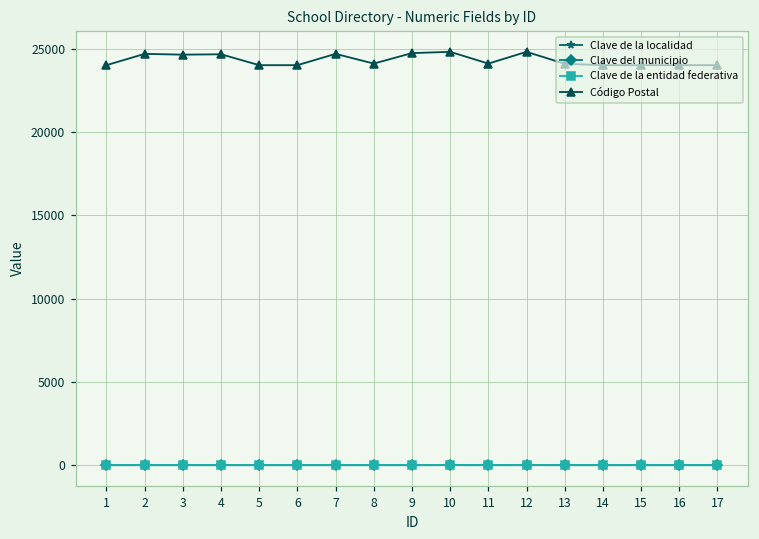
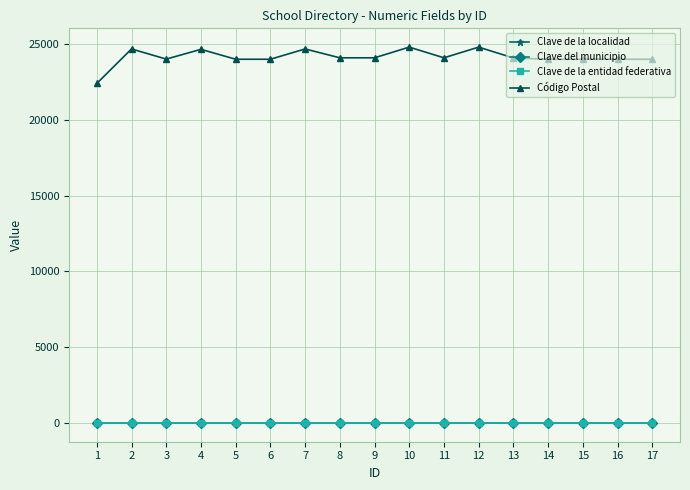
Código Postal, 1: 24000 -> 22400
Código Postal, 3: 24600 -> 24000
Código Postal, 9: 24700 -> 24100
